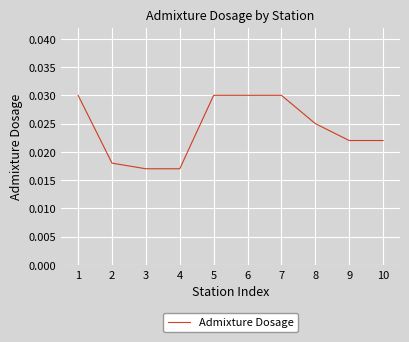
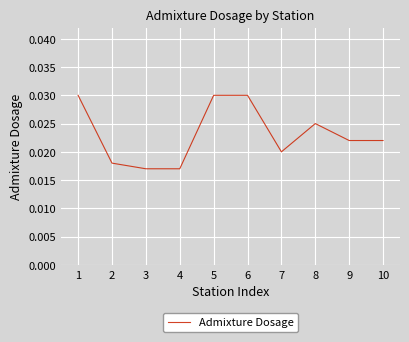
7: 0.03 -> 0.02
